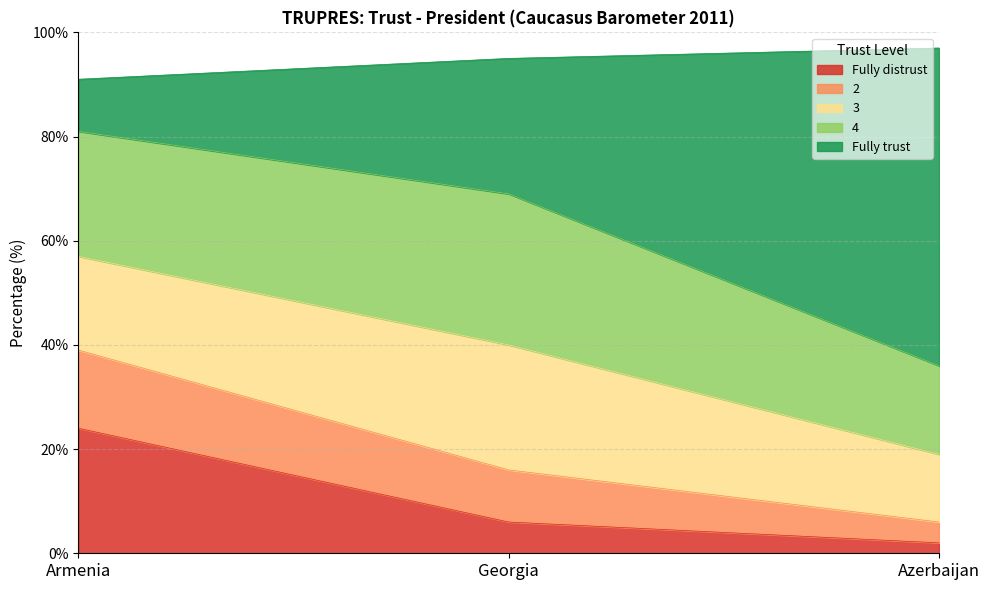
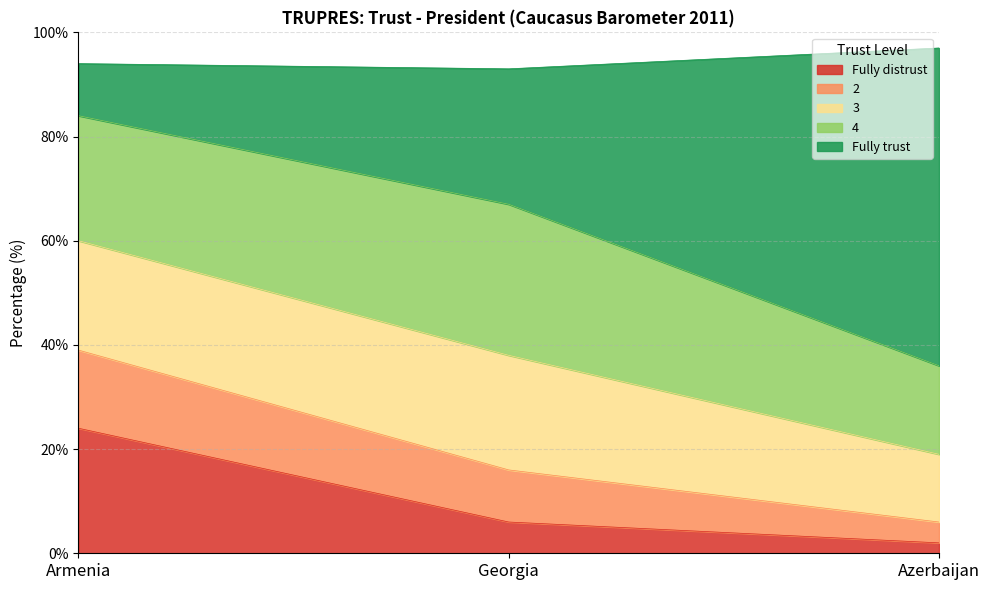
3, Armenia: 18% -> 21%
3, Georgia: 24% -> 22%
